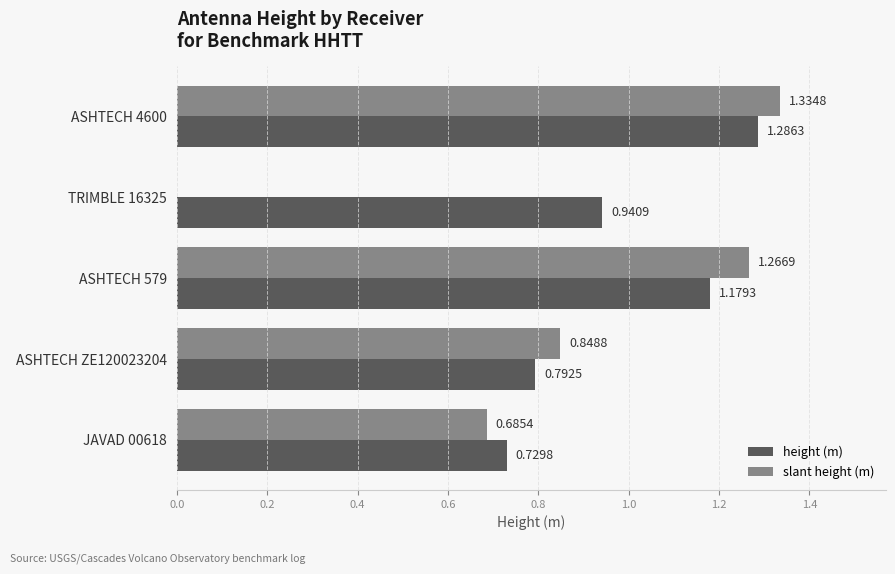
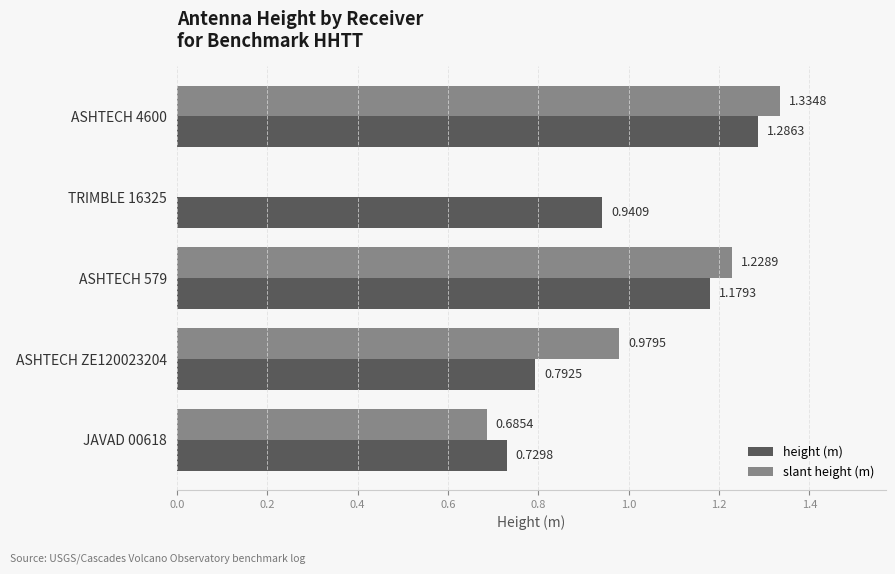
slant height (m), ASHTECH 579: 1.2669 -> 1.2289
slant height (m), ASHTECH ZE120023204: 0.8488 -> 0.9795
